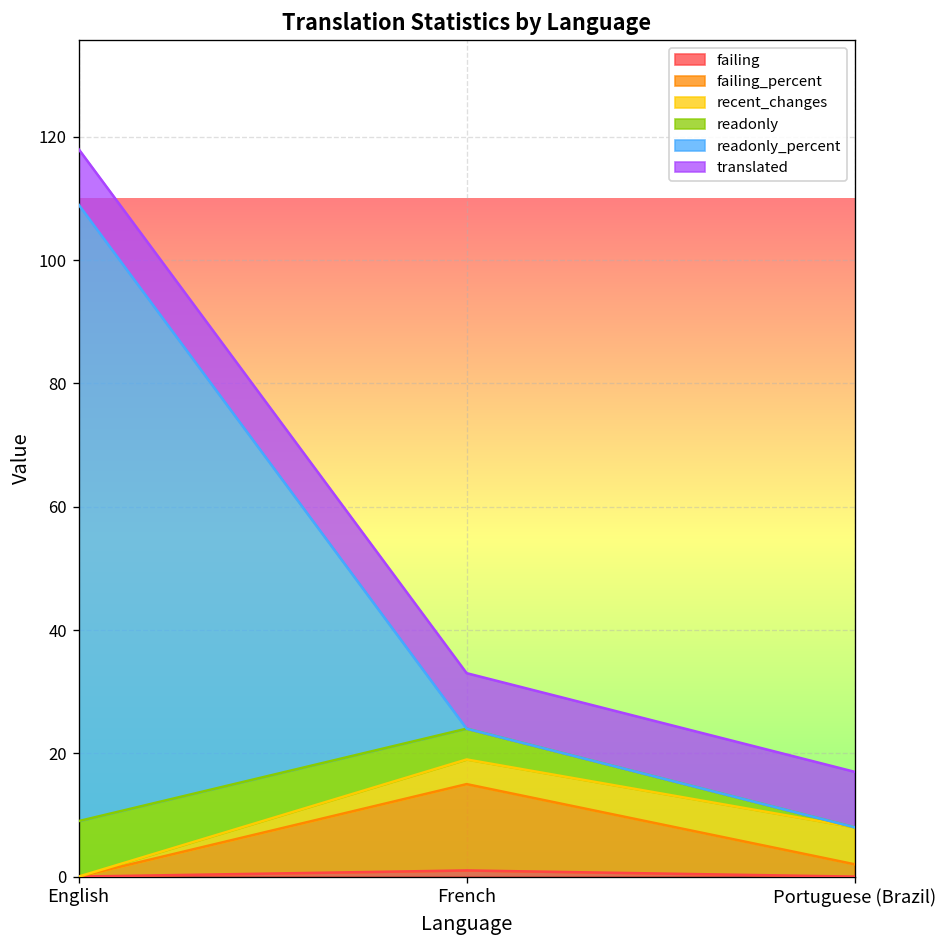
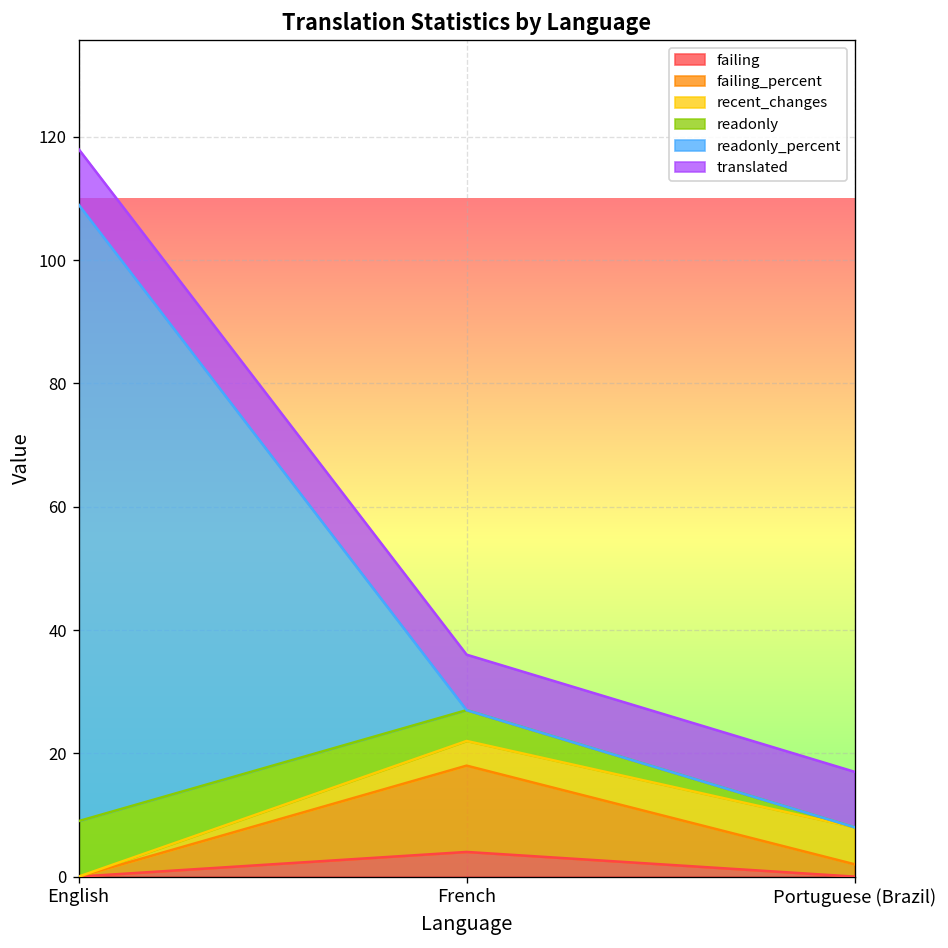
failing, French: 1 -> 4
